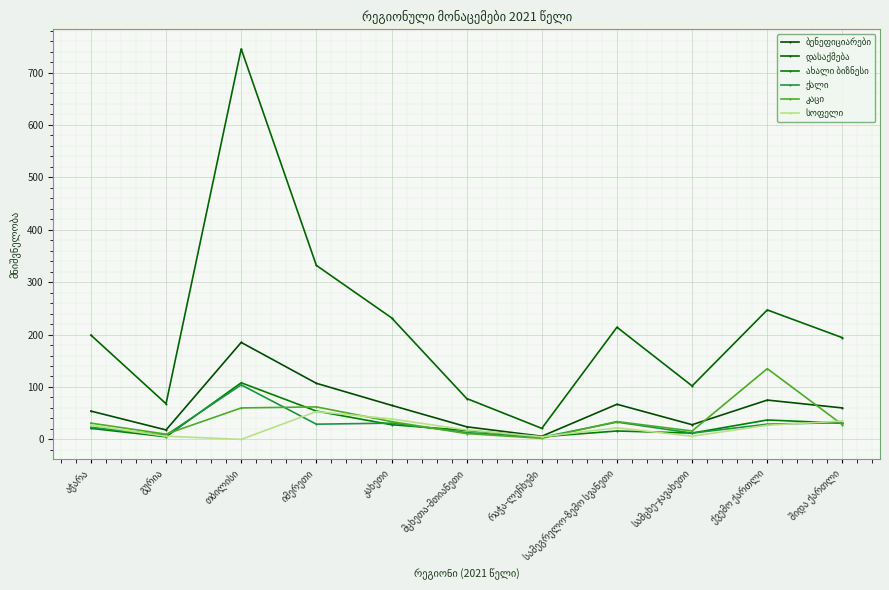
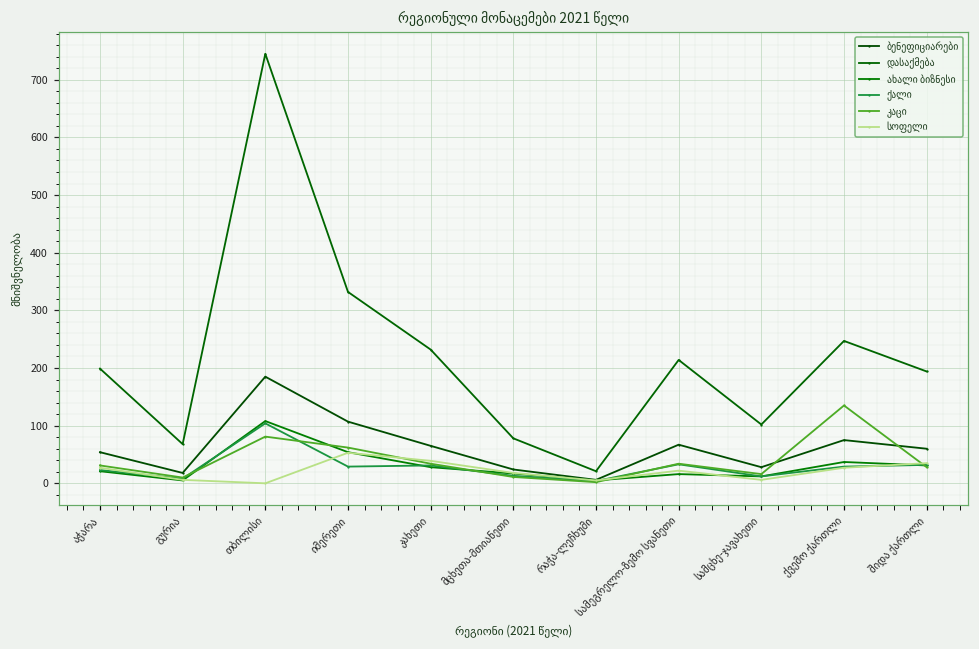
კაცი, თბილისი: 60 -> 80
